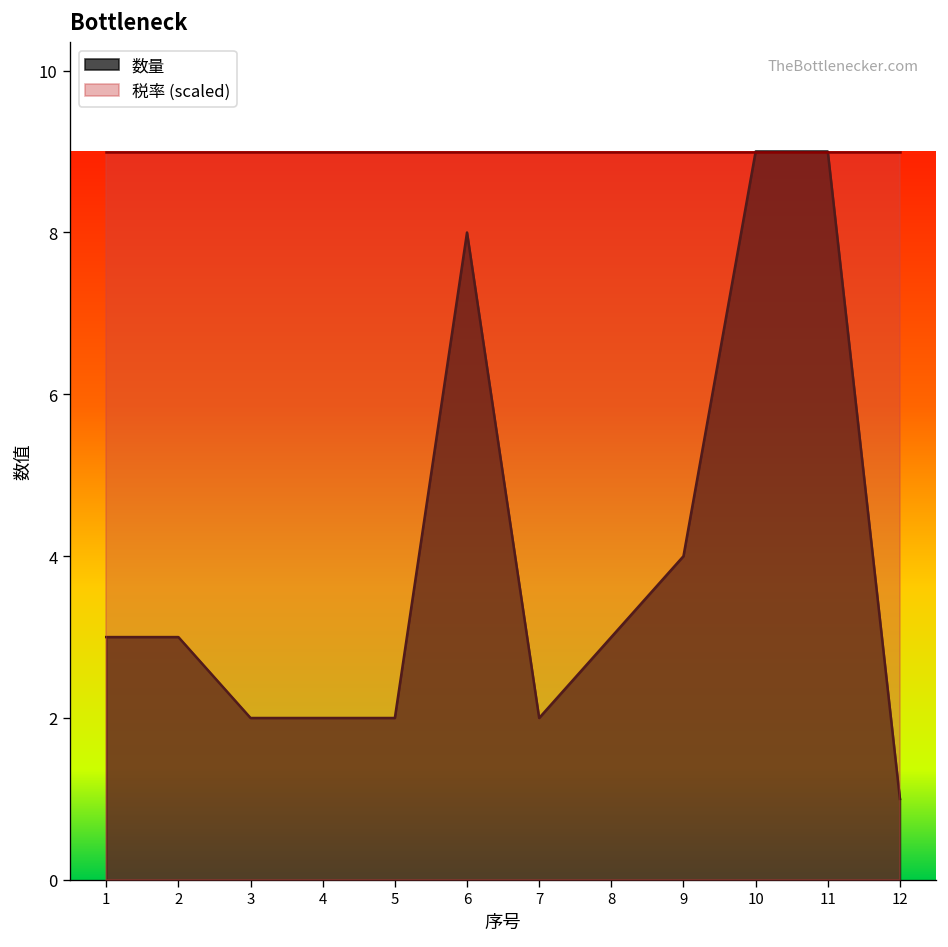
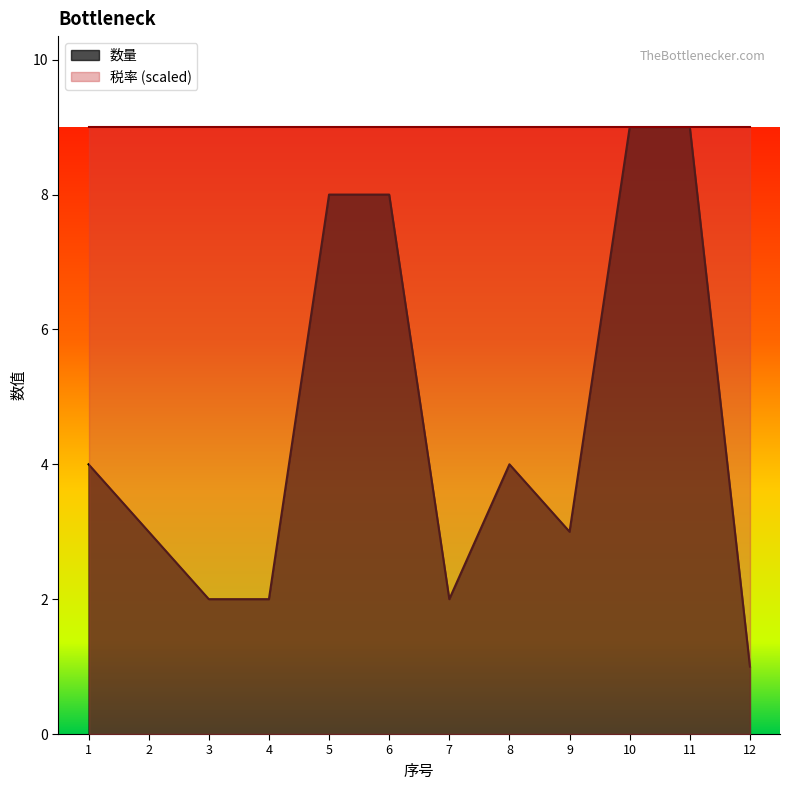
数量, 1: 3 -> 4
数量, 5: 2 -> 8
数量, 8: 3 -> 4
数量, 9: 4 -> 3
